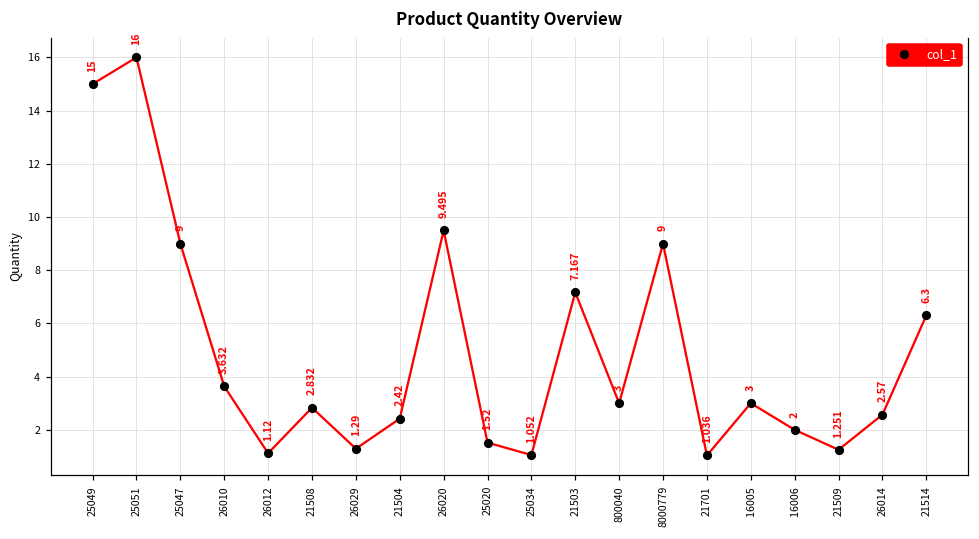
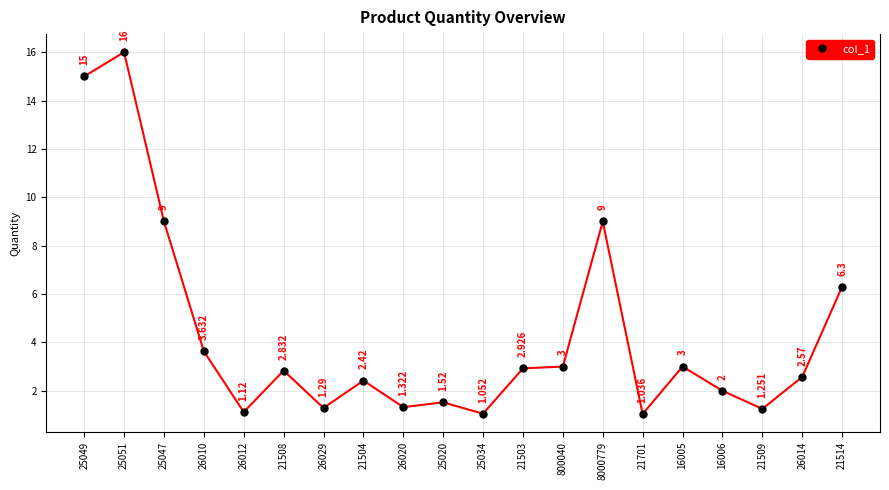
26020: 9.495 -> 1.322
21503: 7.167 -> 2.926
